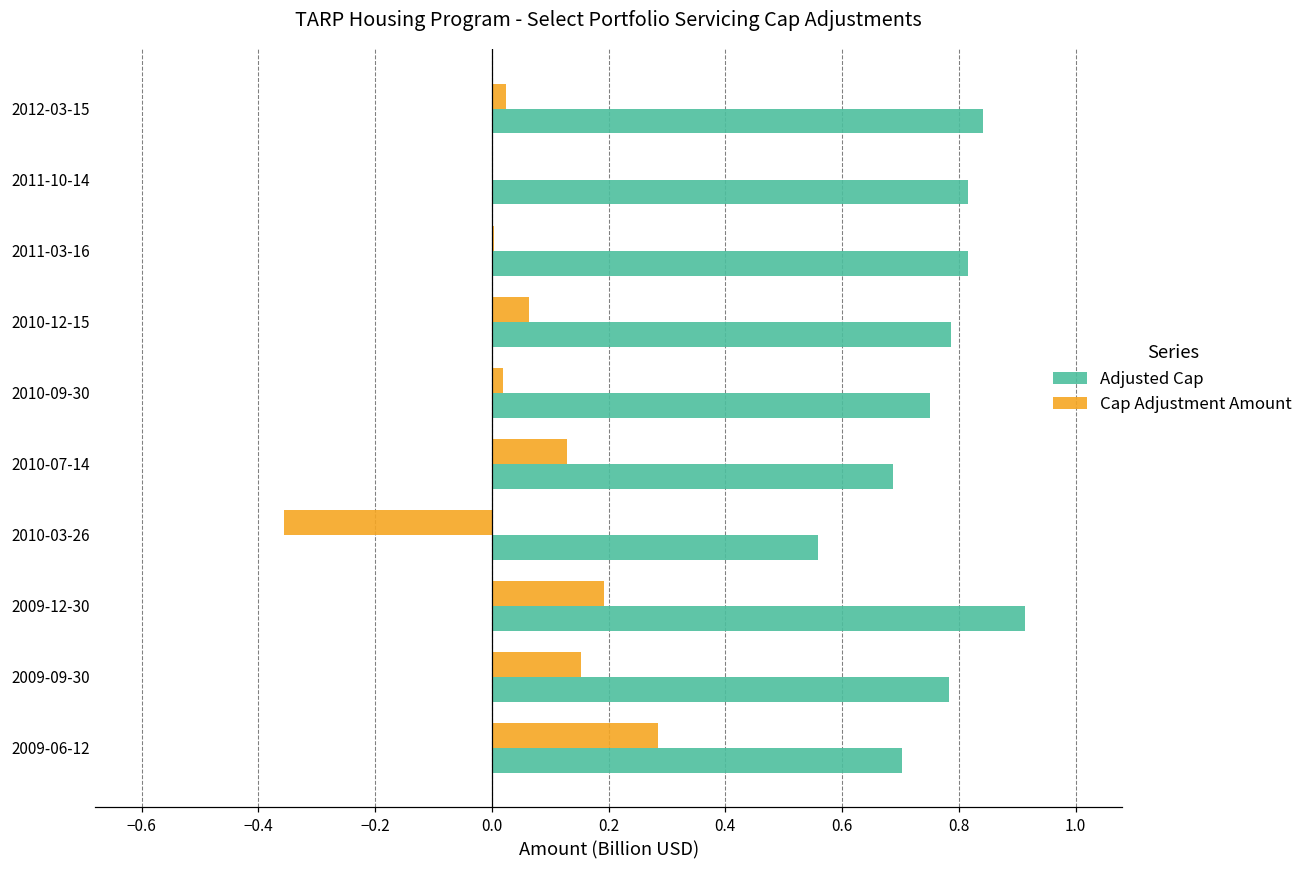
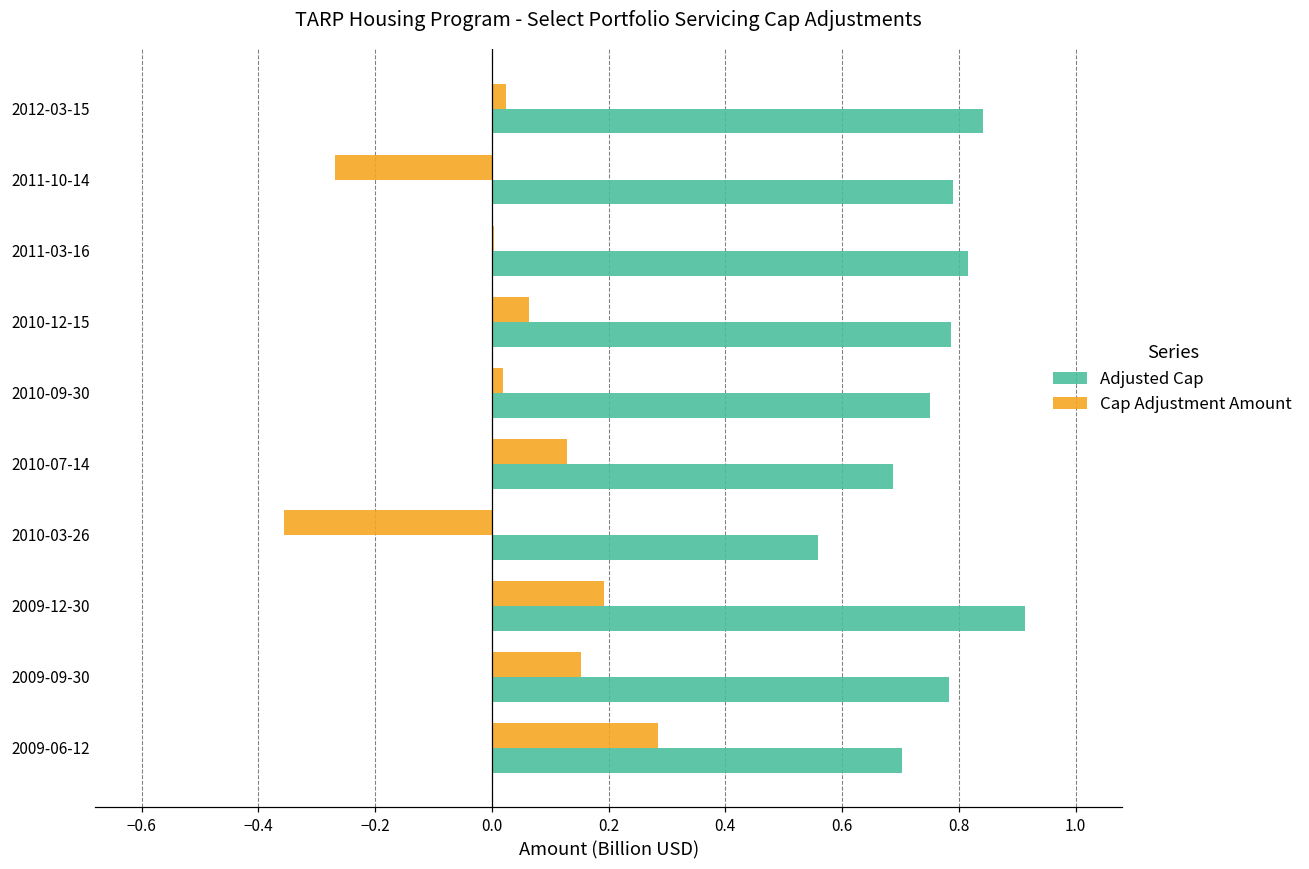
Cap Adjustment Amount, 2011-10-14: 0.00 -> -0.27
Adjusted Cap, 2011-10-14: 0.82 -> 0.79
